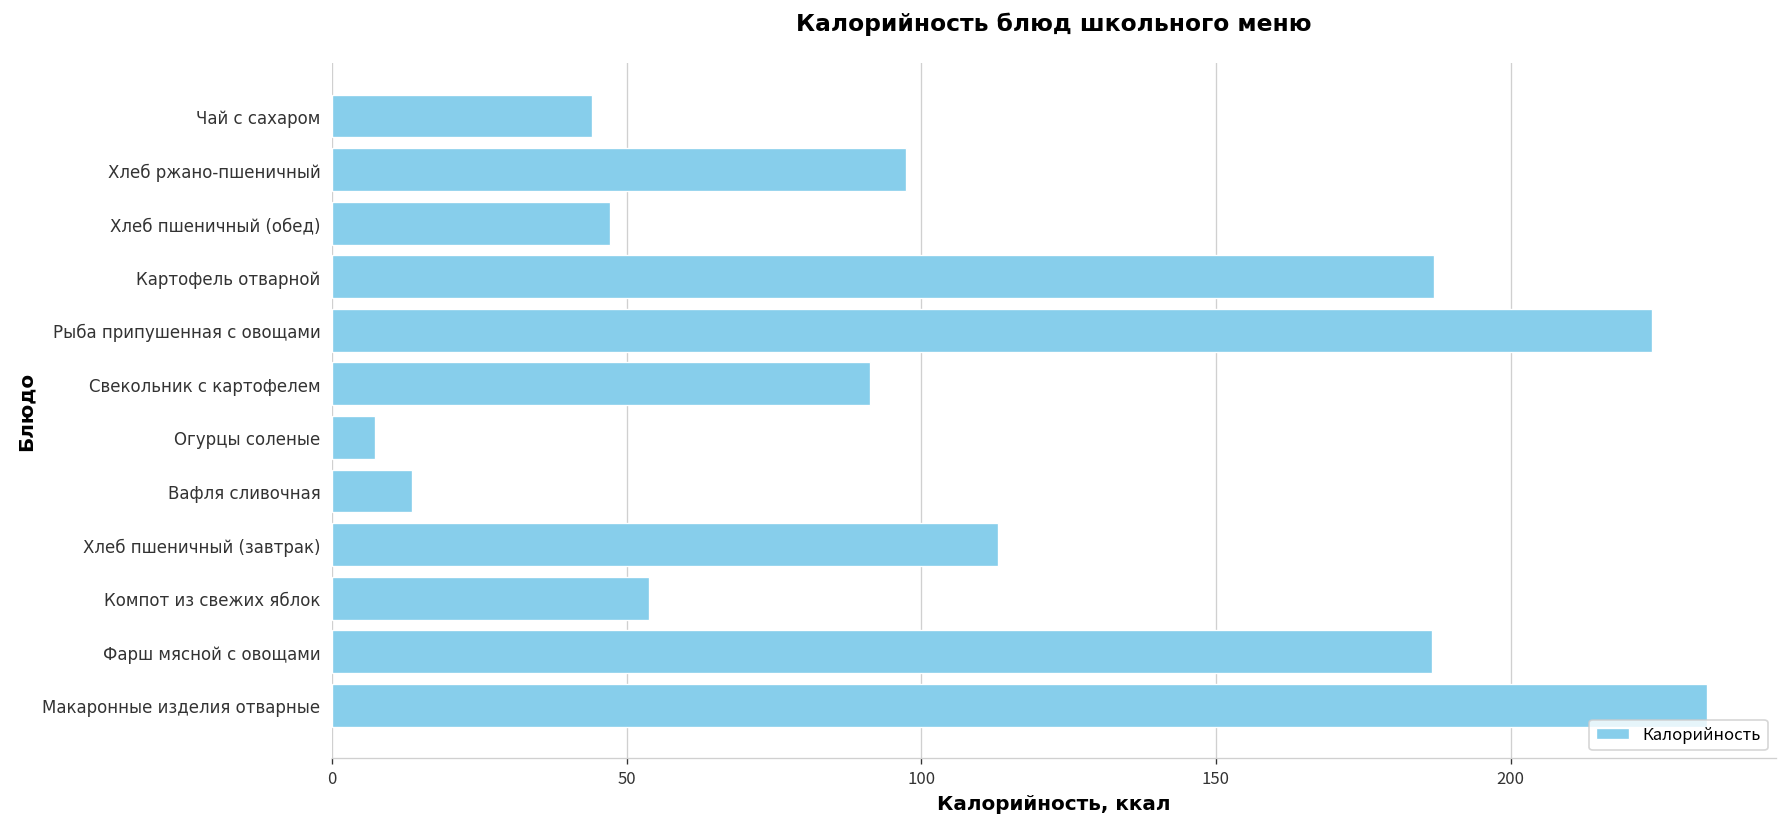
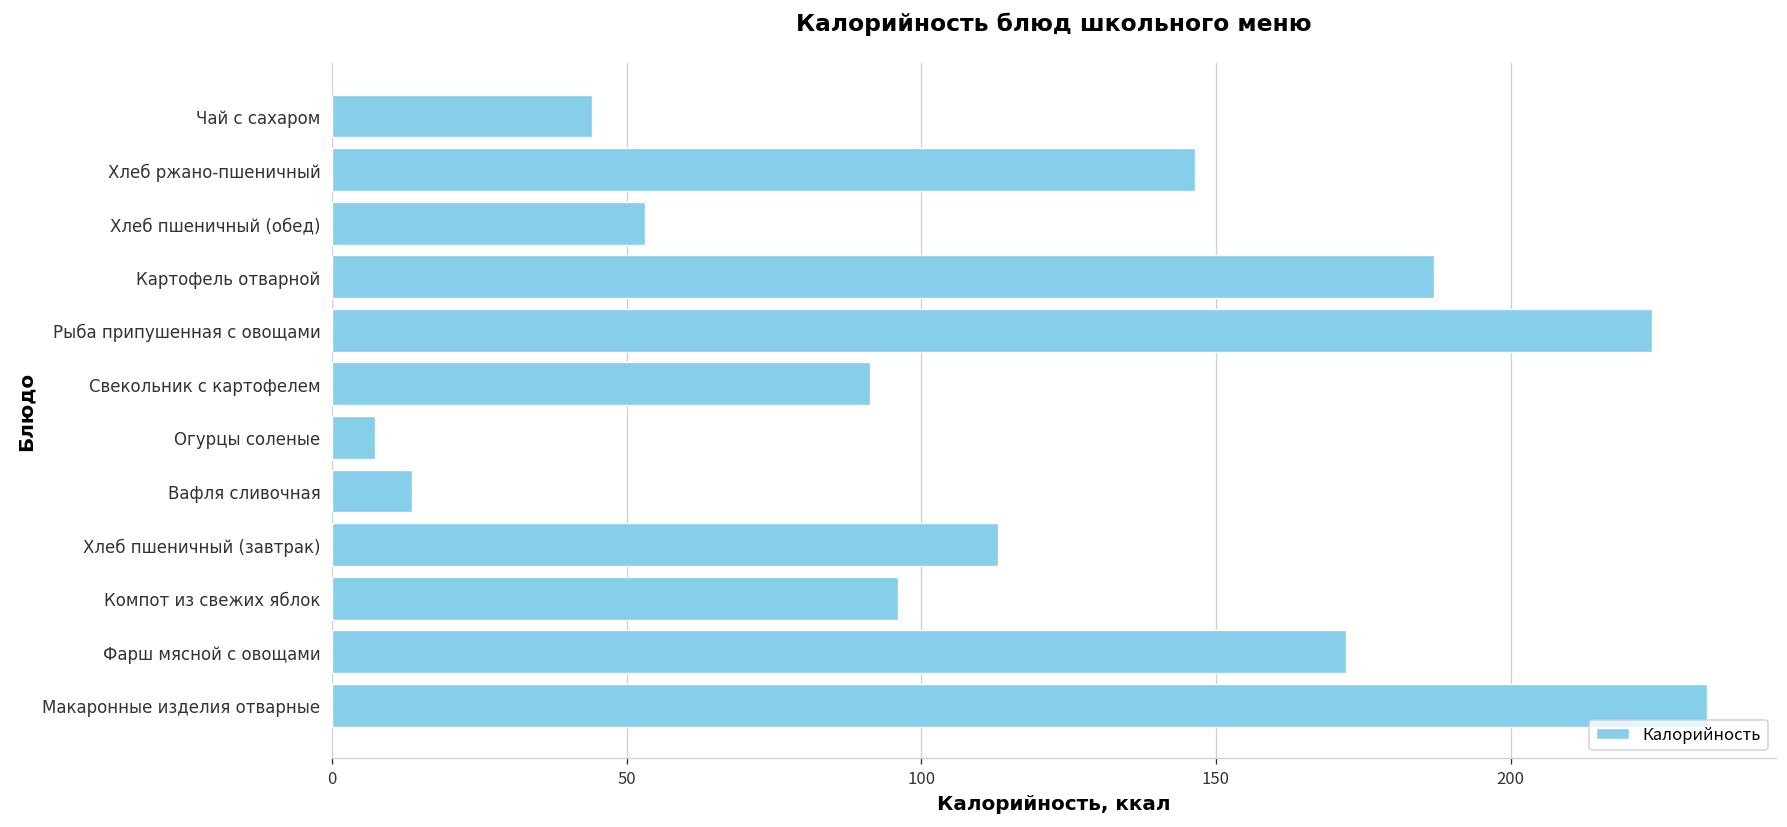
Хлеб ржано-пшеничный: 97 -> 146
Хлеб пшеничный (обед): 47 -> 53
Компот из свежих яблок: 54 -> 96
Фарш мясной с овощами: 187 -> 172
